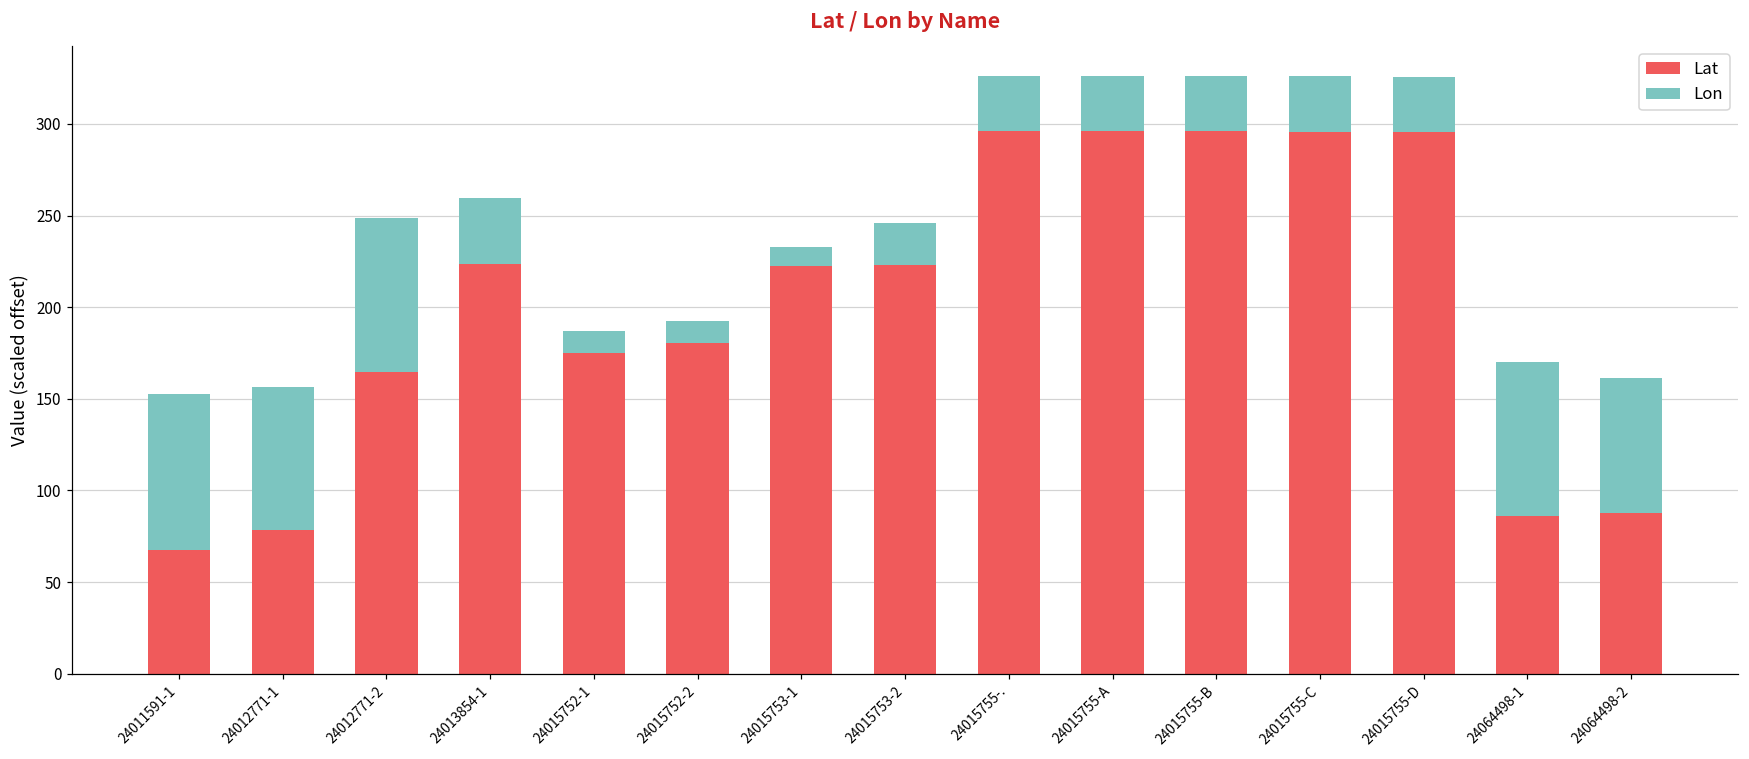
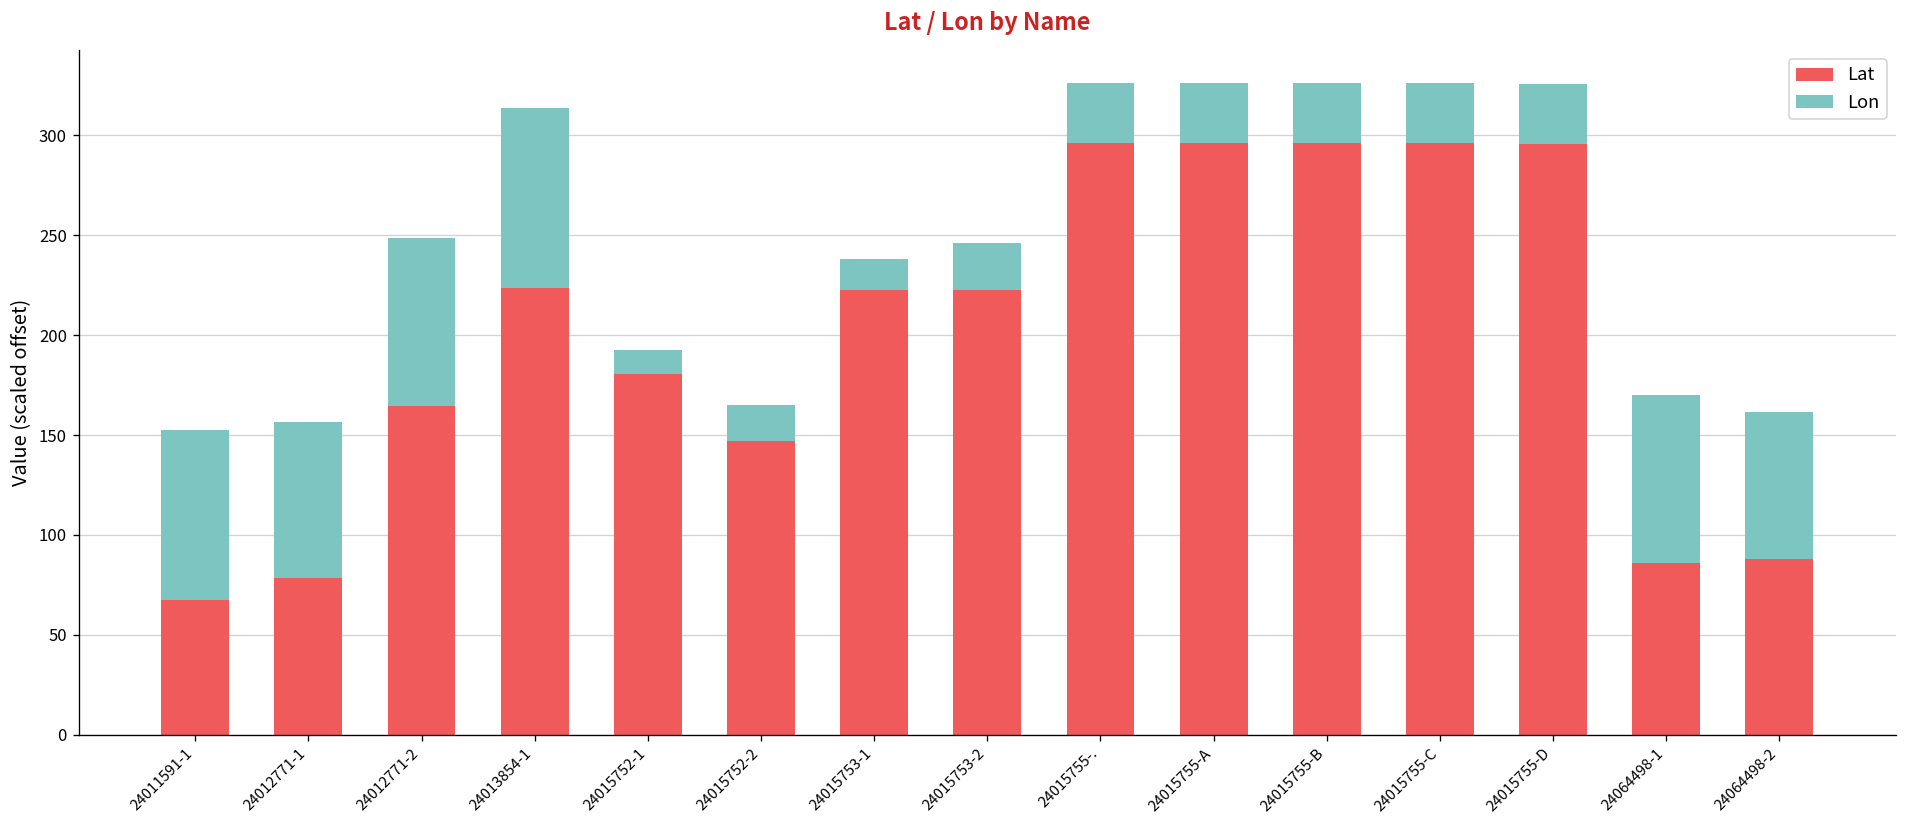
Lon, 24013854-1: 36 -> 90
Lat, 24015752-1: 175 -> 180
Lat, 24015752-2: 180 -> 147
Lon, 24015752-2: 12 -> 18
Lon, 24015753-1: 10 -> 16
